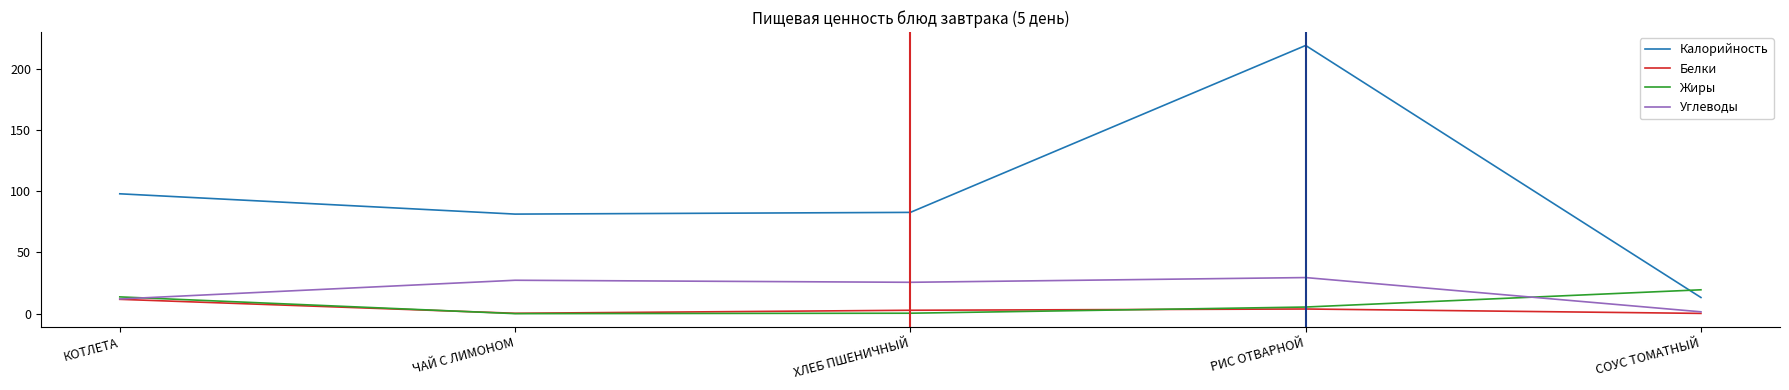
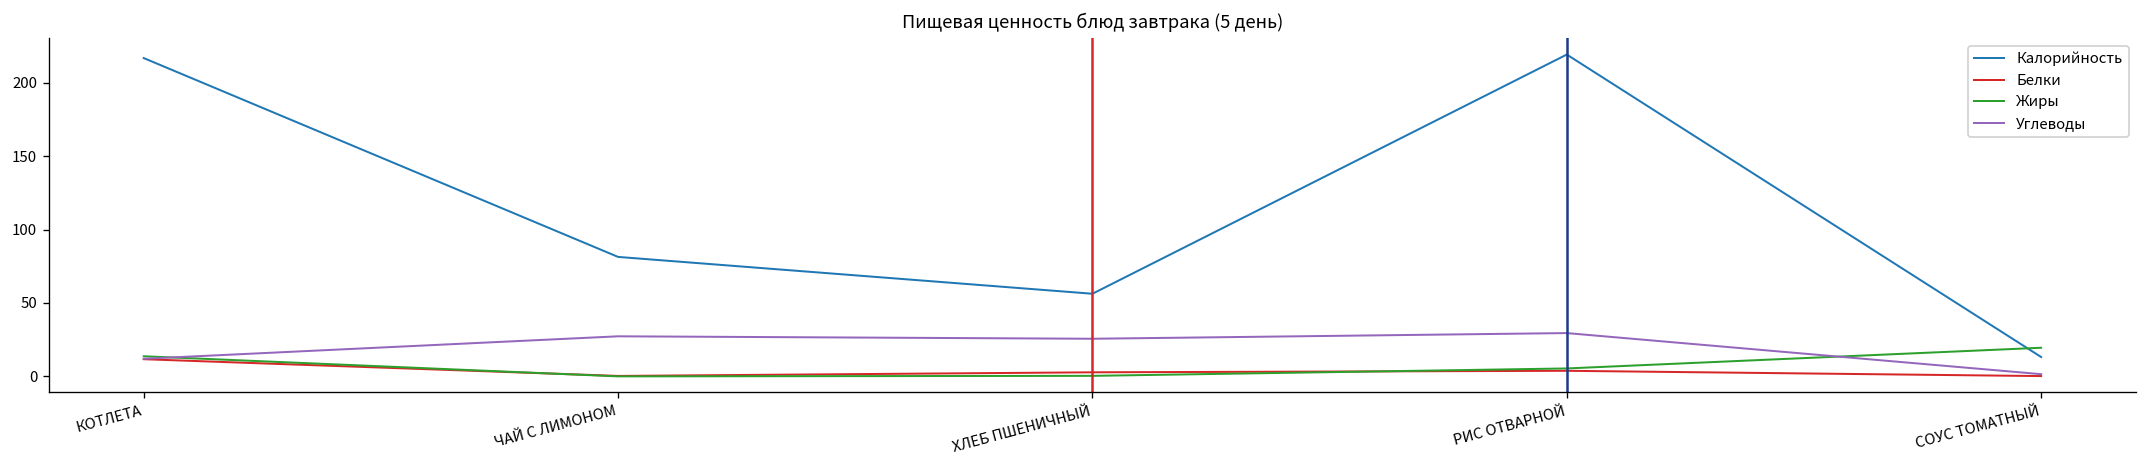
Калорийность, КОТЛЕТА: 98 -> 217
Калорийность, ХЛЕБ ПШЕНИЧНЫЙ: 83 -> 56
